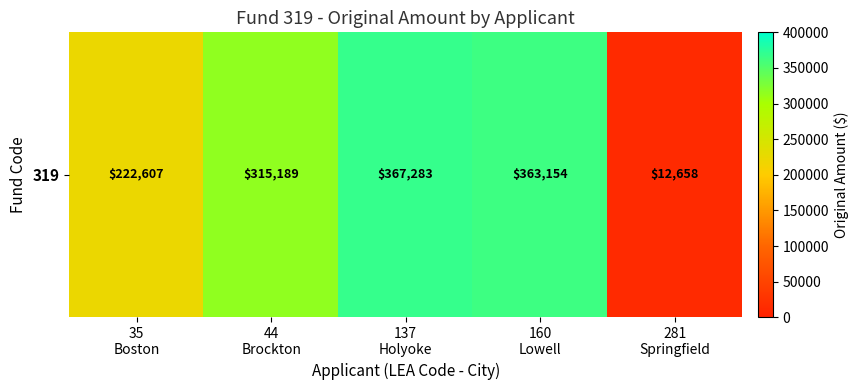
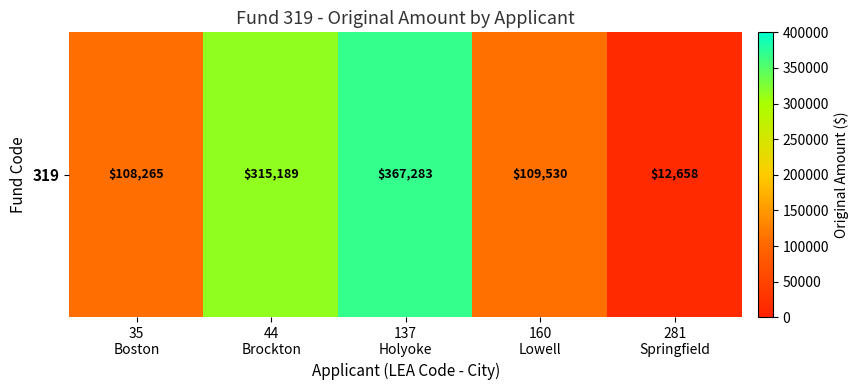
319, 35 Boston: $222,607 -> $108,265
319, 160 Lowell: $363,154 -> $109,530
